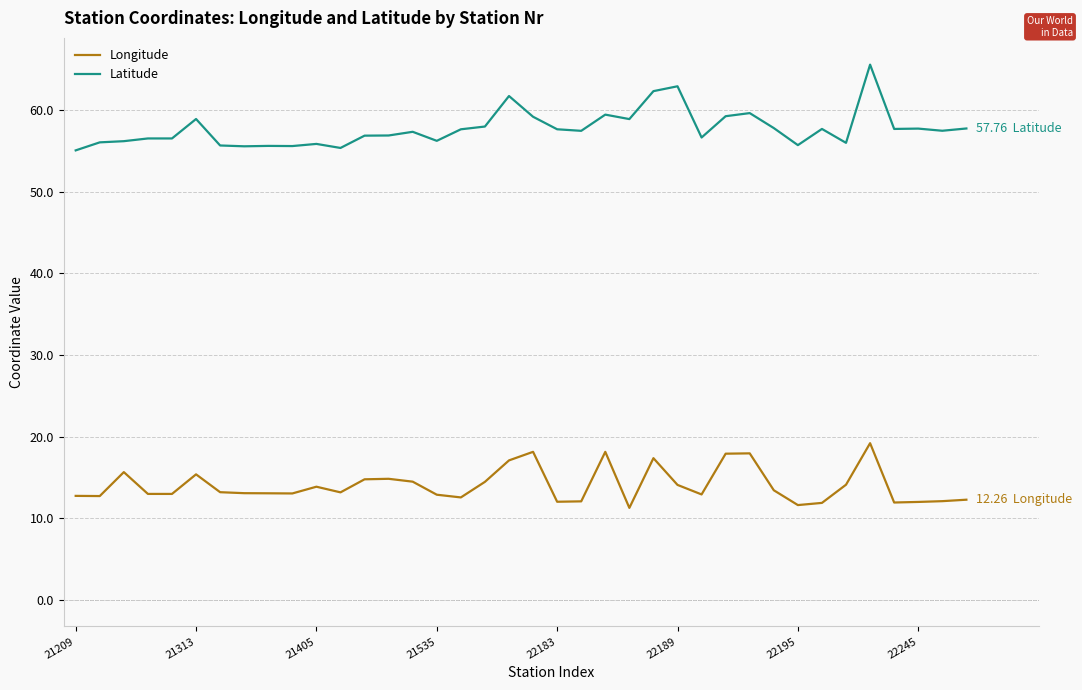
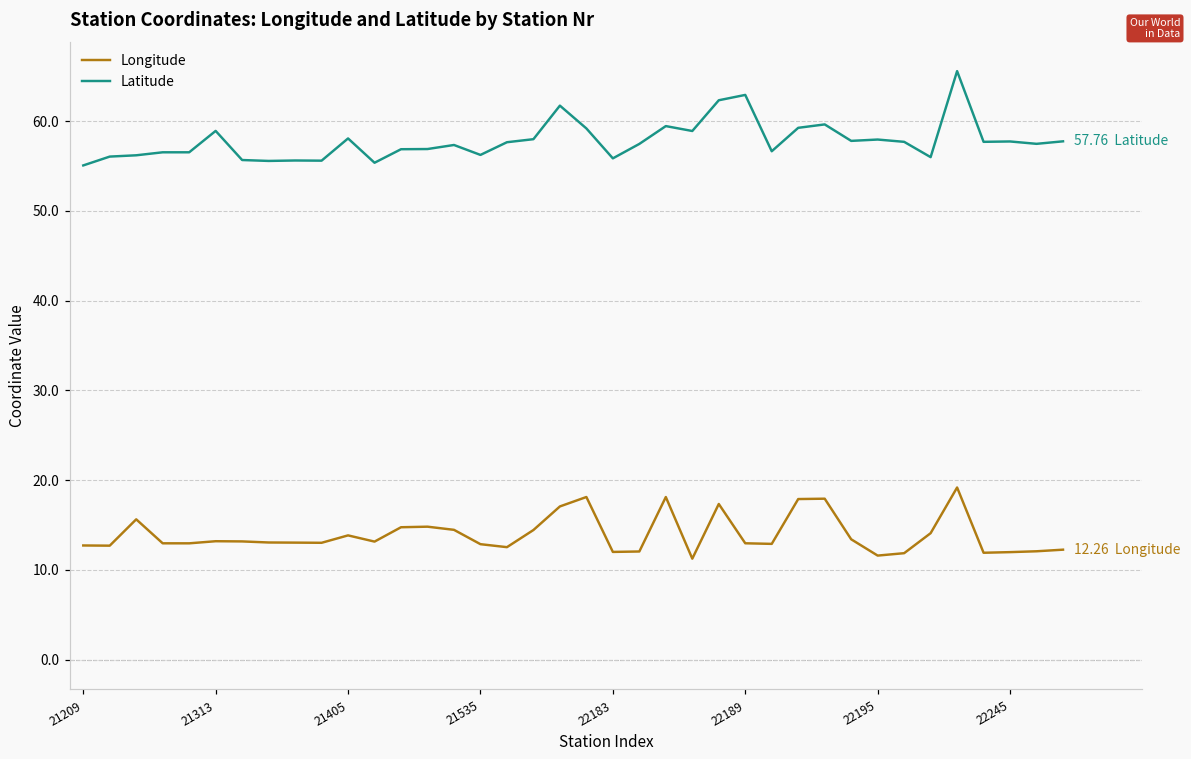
Longitude, 21313: 15 -> 13
Latitude, 21405: 56 -> 58
Latitude, 22183: 58 -> 56
Longitude, 22189: 14 -> 13
Latitude, 22195: 56 -> 58
